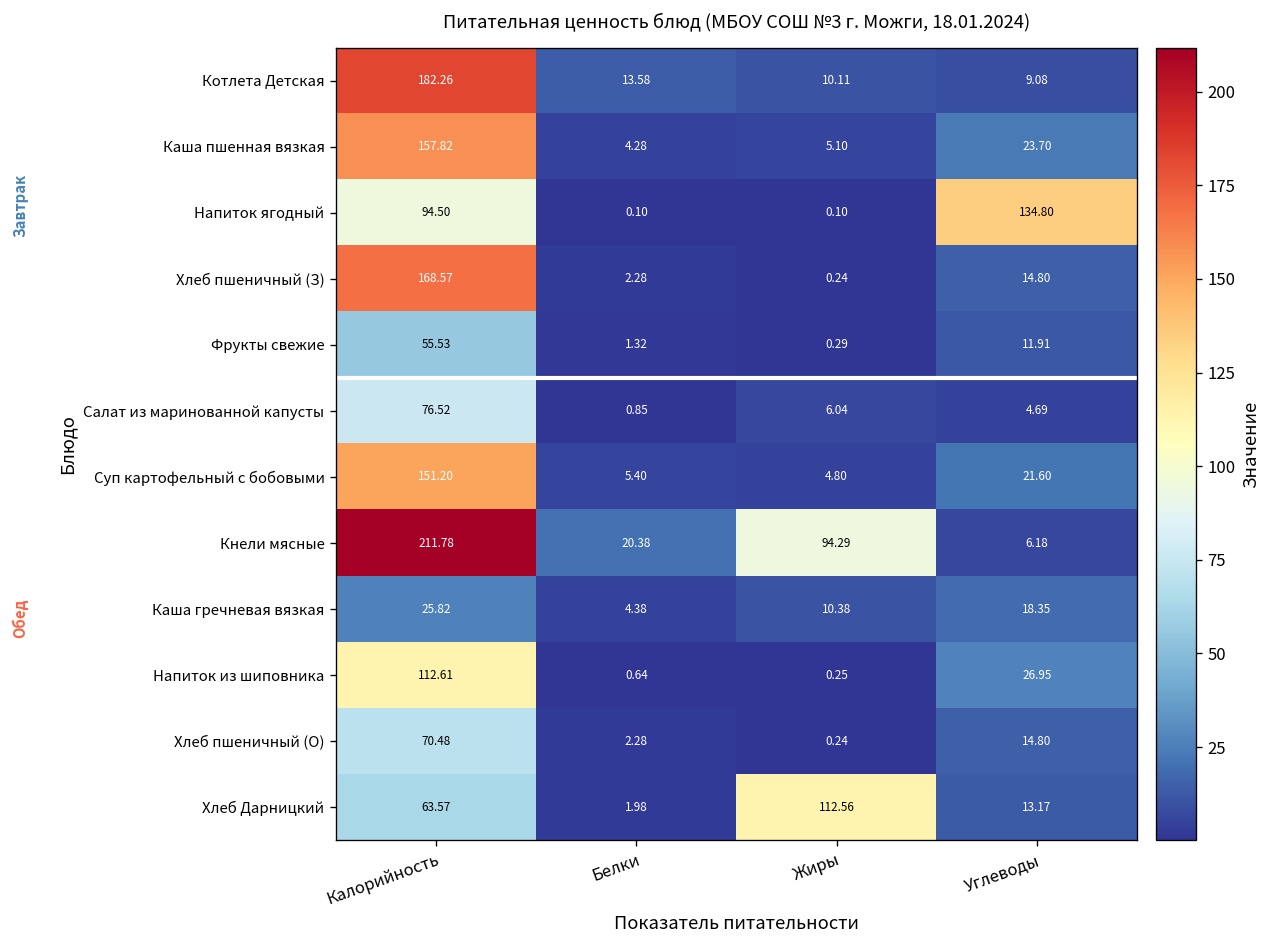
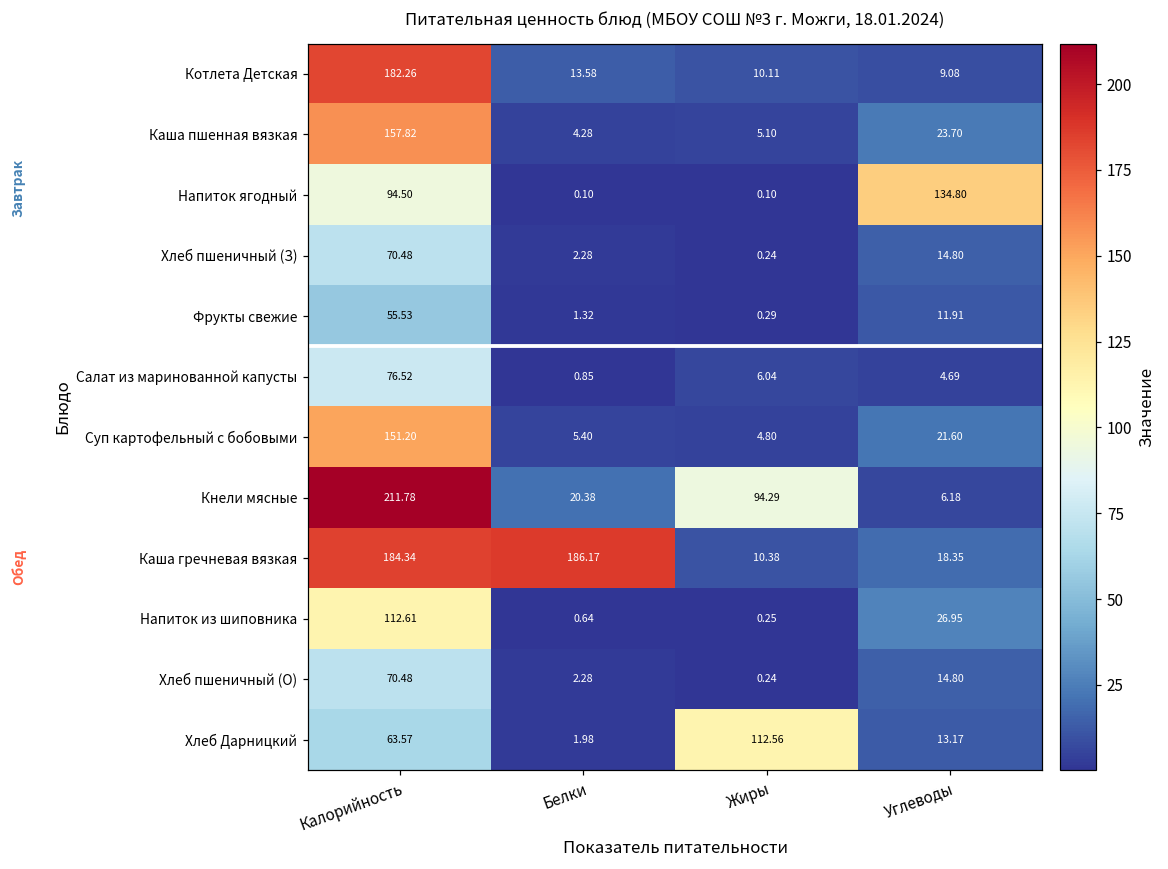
Хлеб пшеничный (З), Калорийность: 168.57 -> 70.48
Каша гречневая вязкая, Калорийность: 25.82 -> 184.34
Каша гречневая вязкая, Белки: 4.38 -> 186.17
